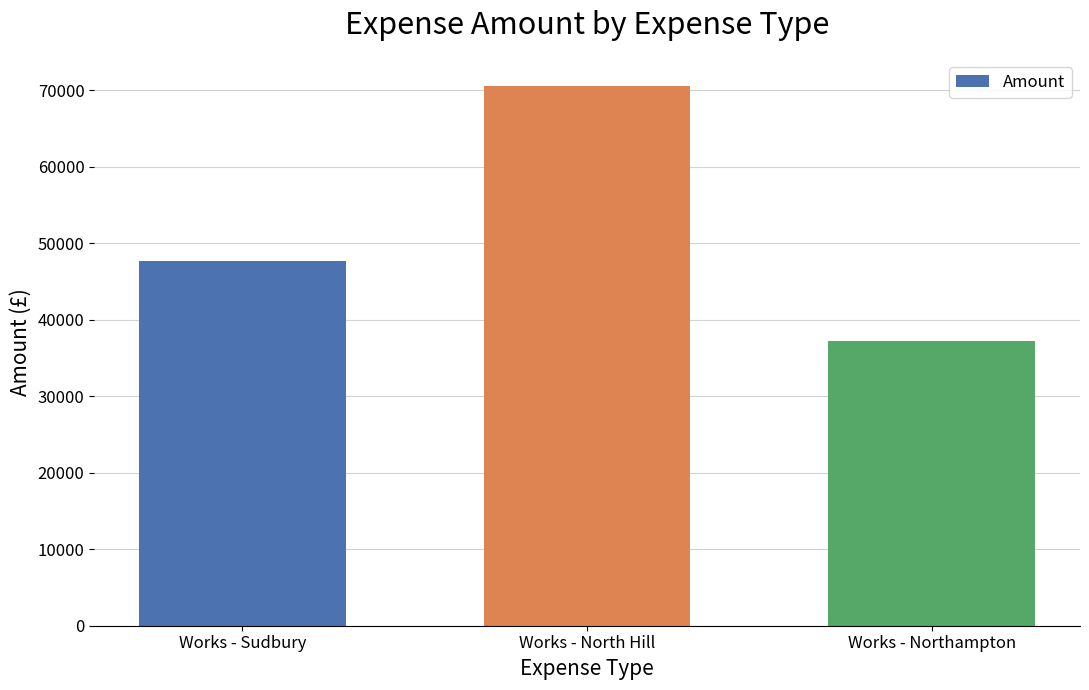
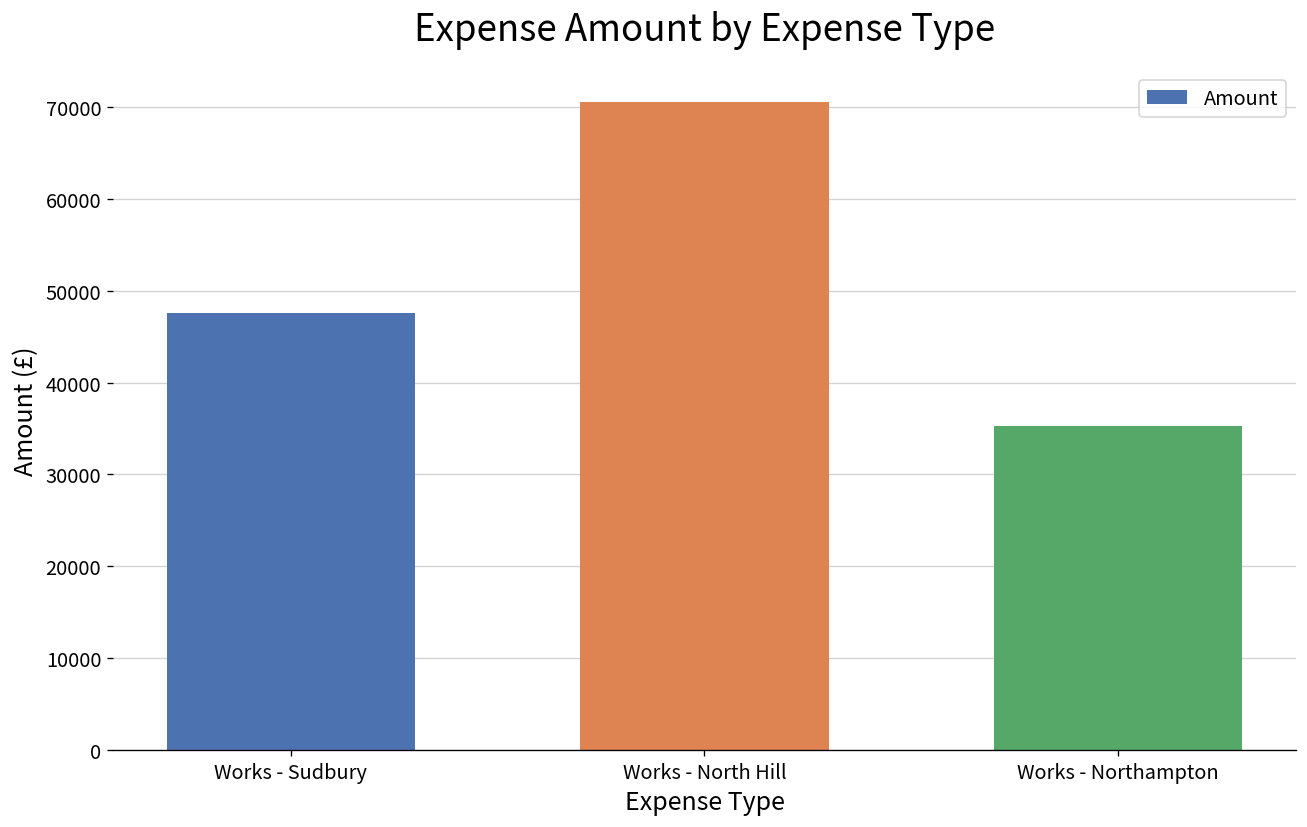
Works - Northampton: 37000 -> 35000
